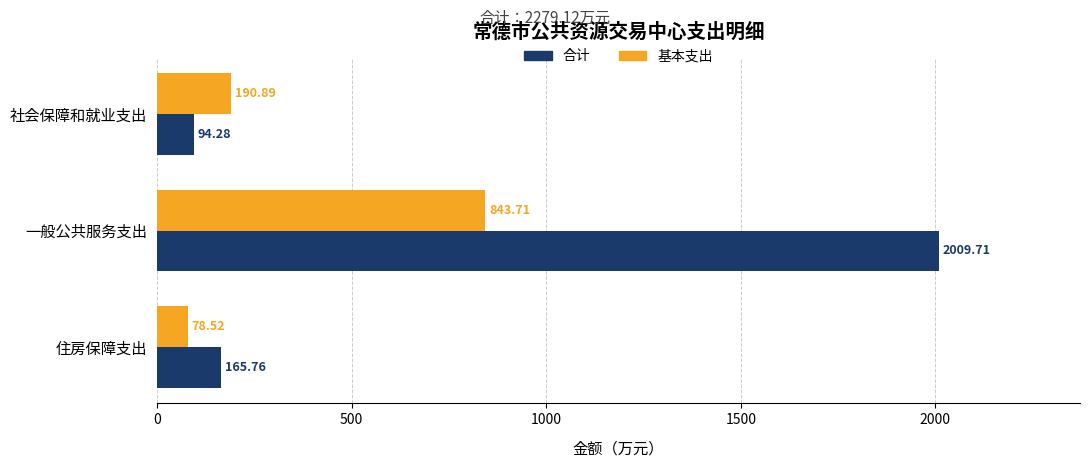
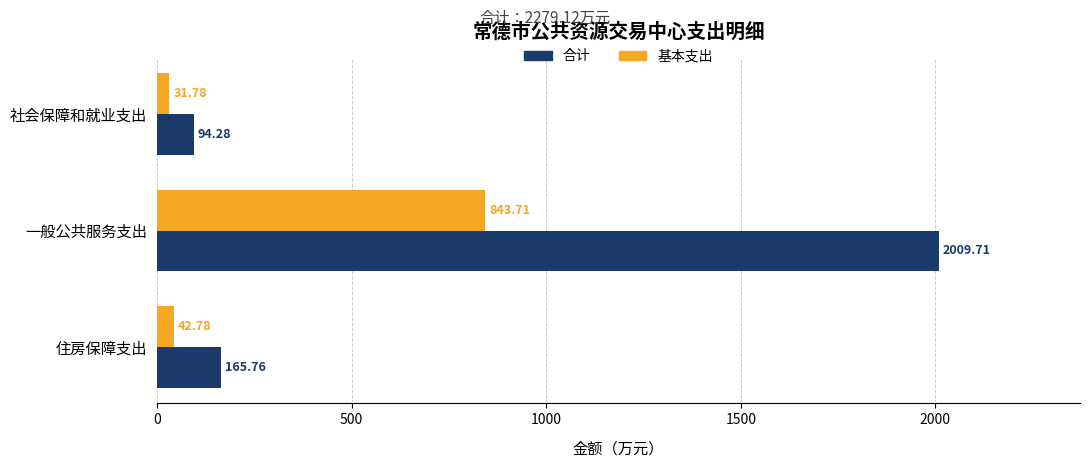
基本支出, 社会保障和就业支出: 190.89 -> 31.78
基本支出, 住房保障支出: 78.52 -> 42.78
